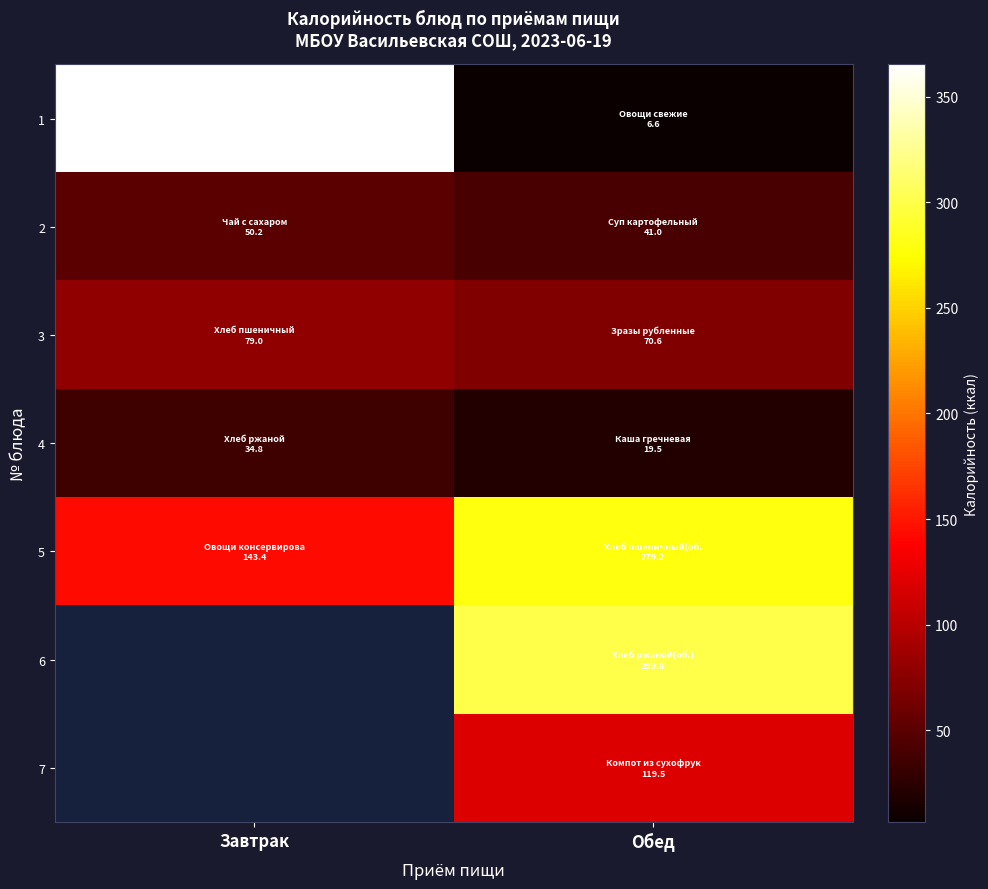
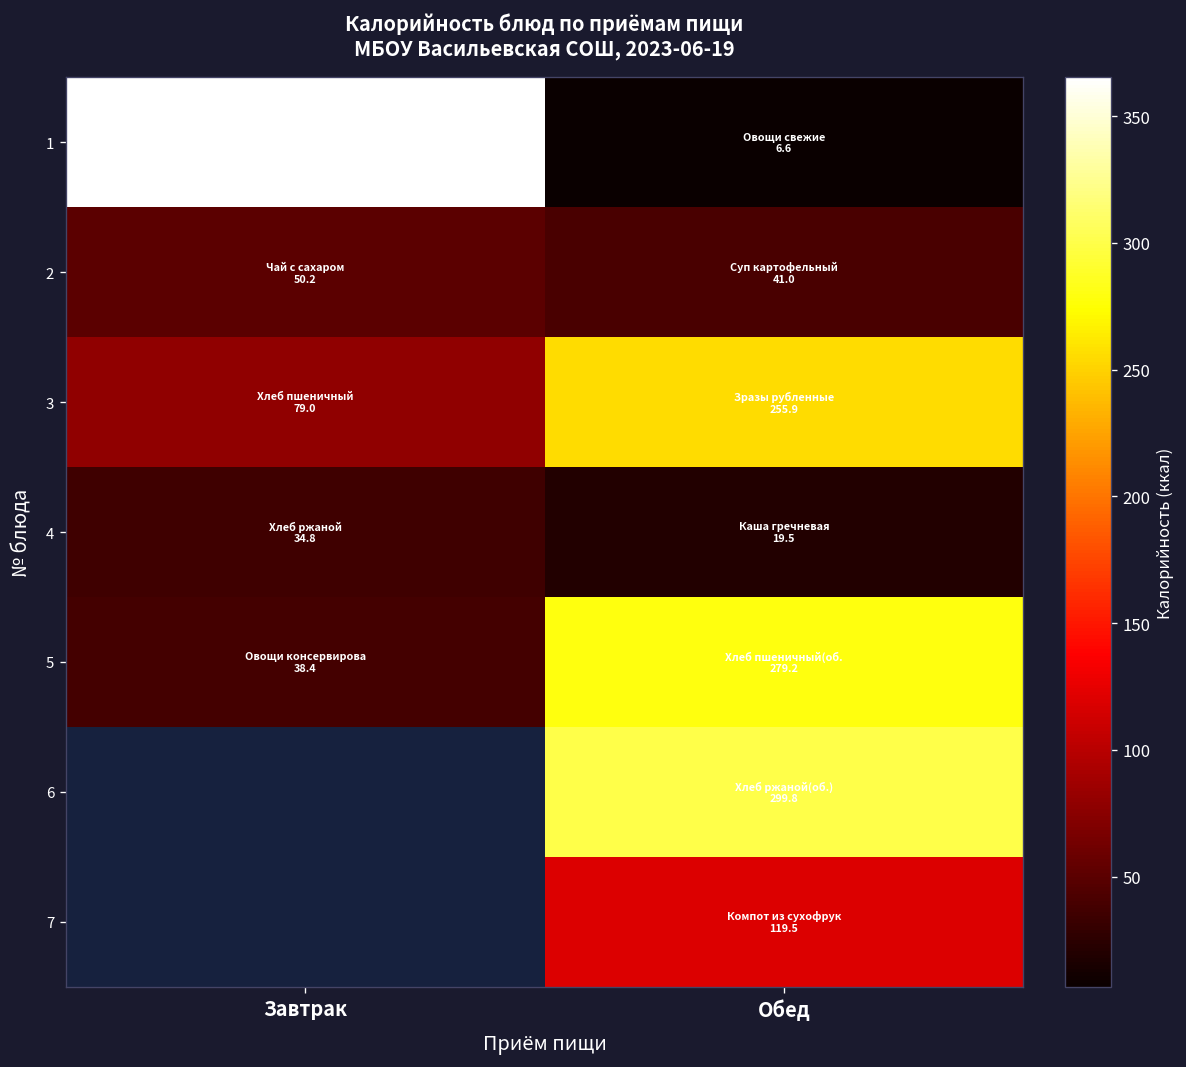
3, Обед: 70.6 -> 255.9
5, Завтрак: 143.4 -> 38.4
